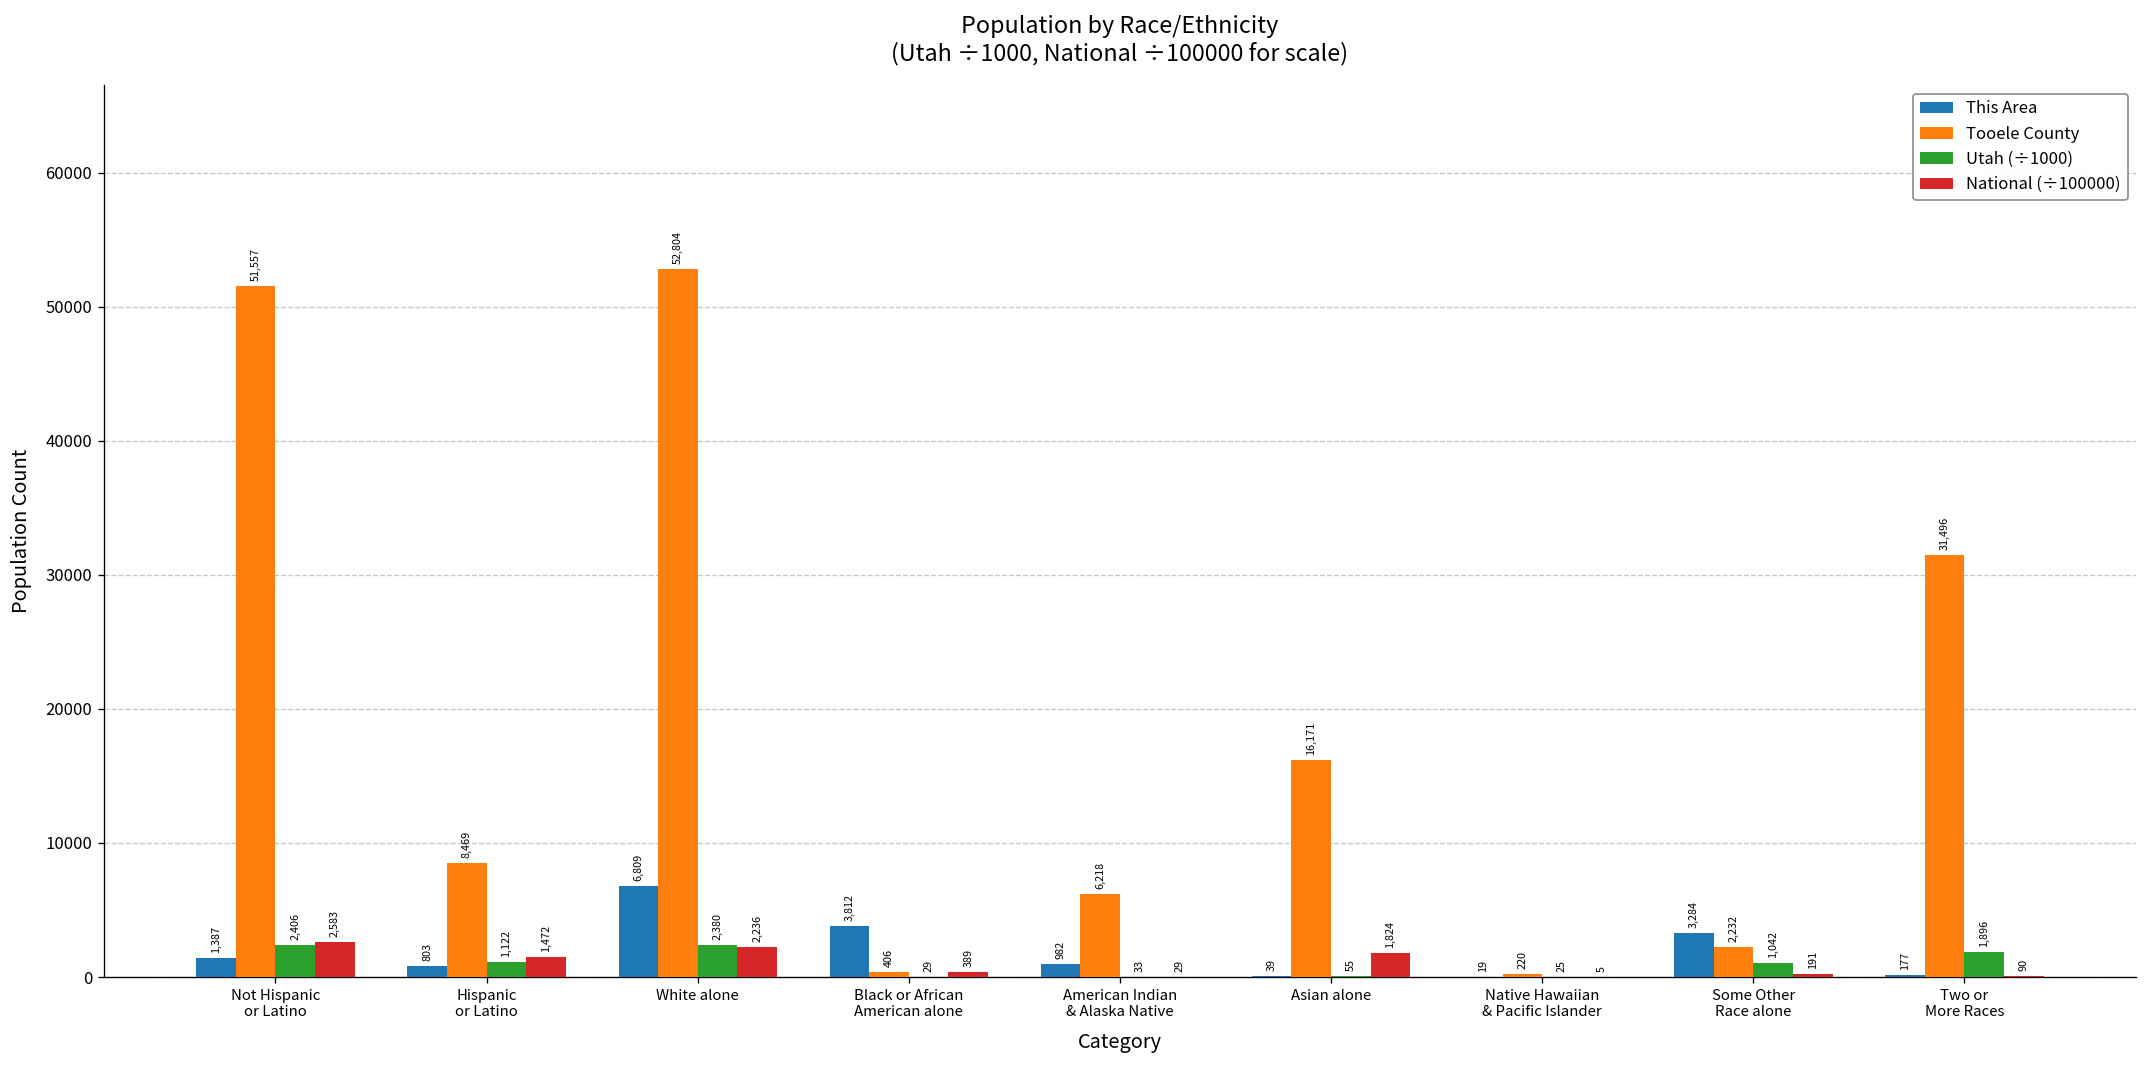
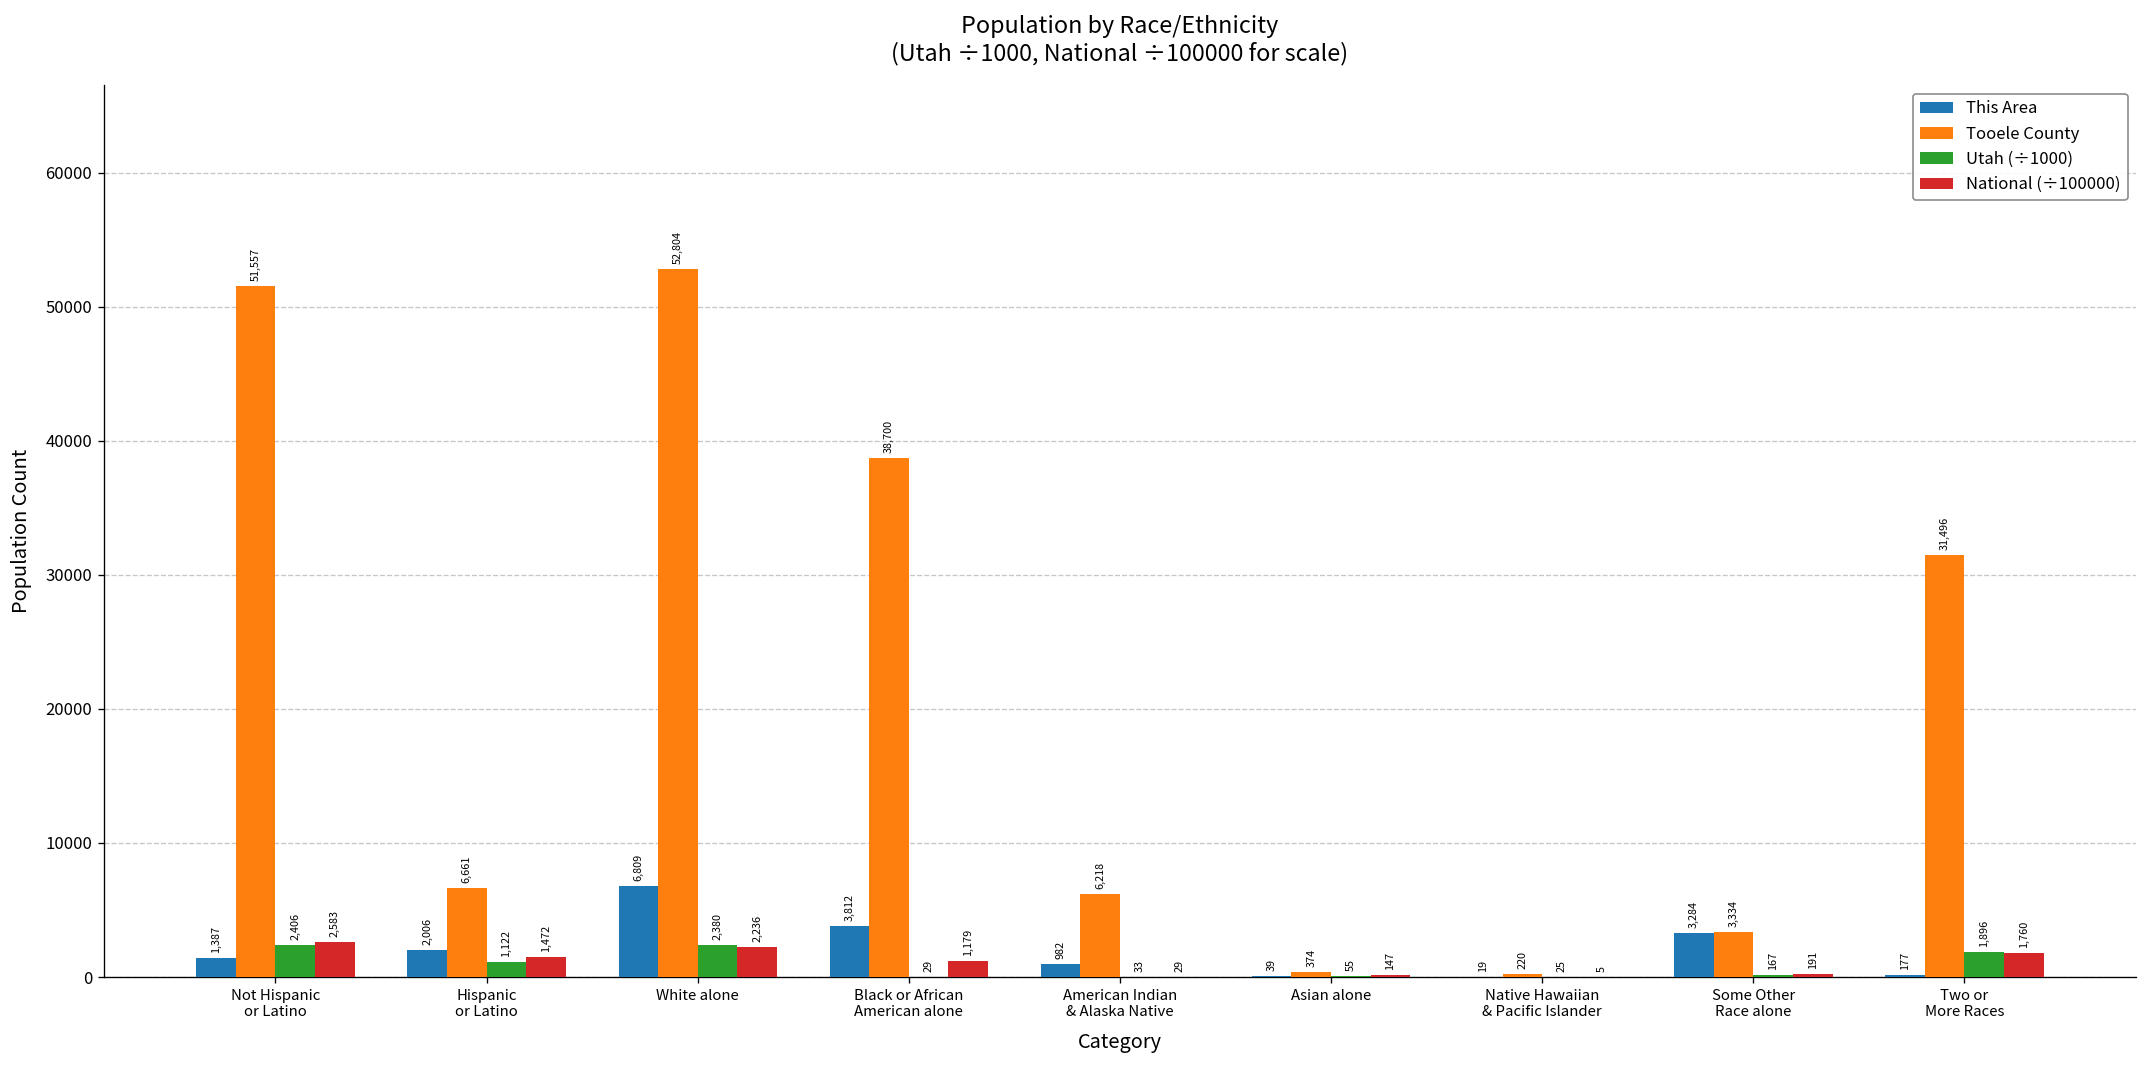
This Area, Hispanic or Latino: 803 -> 2,006
Tooele County, Hispanic or Latino: 8,469 -> 6,661
Tooele County, Black or African American alone: 406 -> 38,700
National (÷100000), Black or African American alone: 389 -> 1,179
Tooele County, Asian alone: 16,171 -> 374
National (÷100000), Asian alone: 1,824 -> 147
Tooele County, Some Other Race alone: 2,232 -> 3,334
Utah (÷1000), Some Other Race alone: 1,042 -> 167
National (÷100000), Two or More Races: 90 -> 1,760
